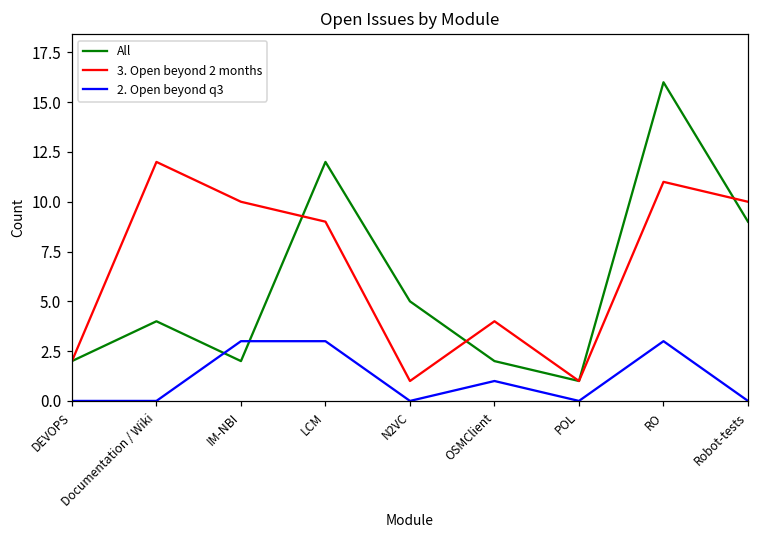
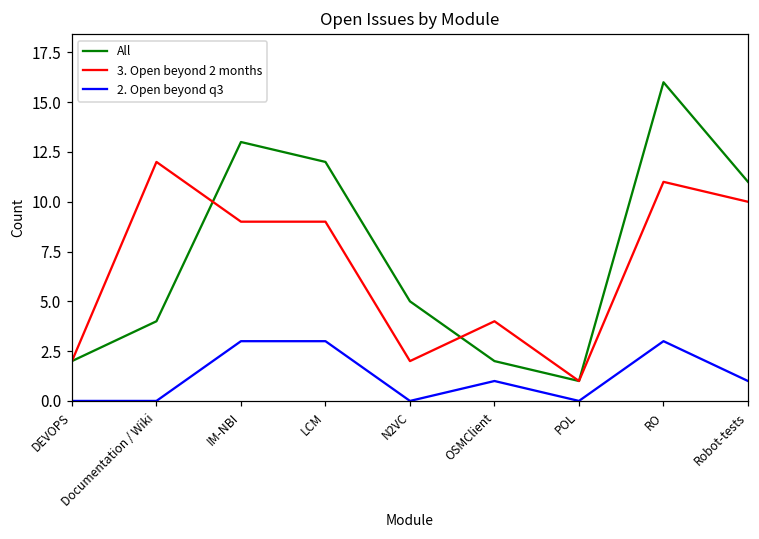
All, IM-NBI: 2 -> 13
3. Open beyond 2 months, IM-NBI: 10 -> 9
3. Open beyond 2 months, N2VC: 1 -> 2
All, Robot-tests: 9 -> 11
2. Open beyond q3, Robot-tests: 0 -> 1
